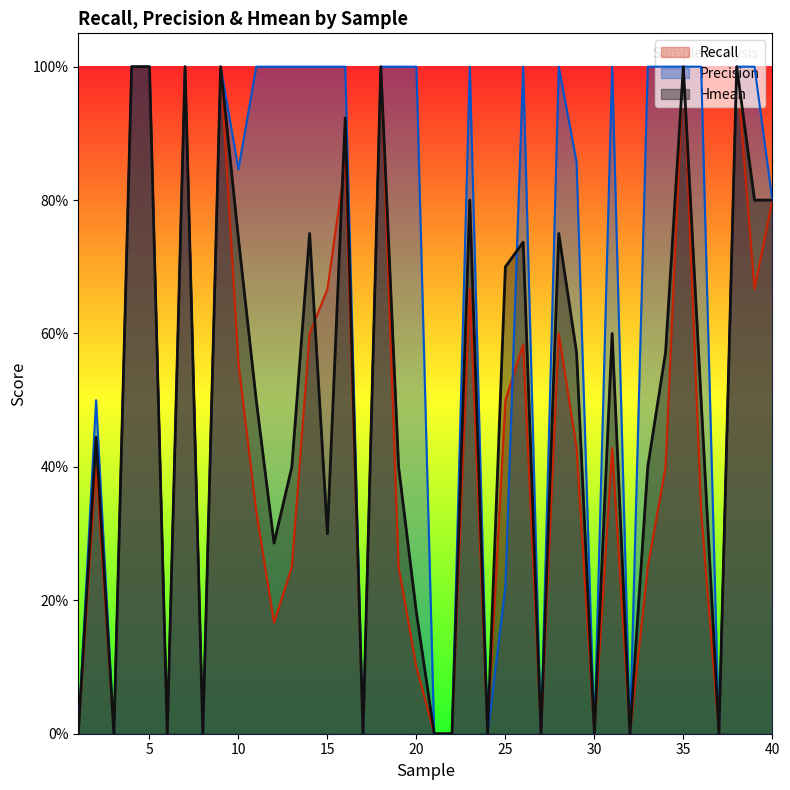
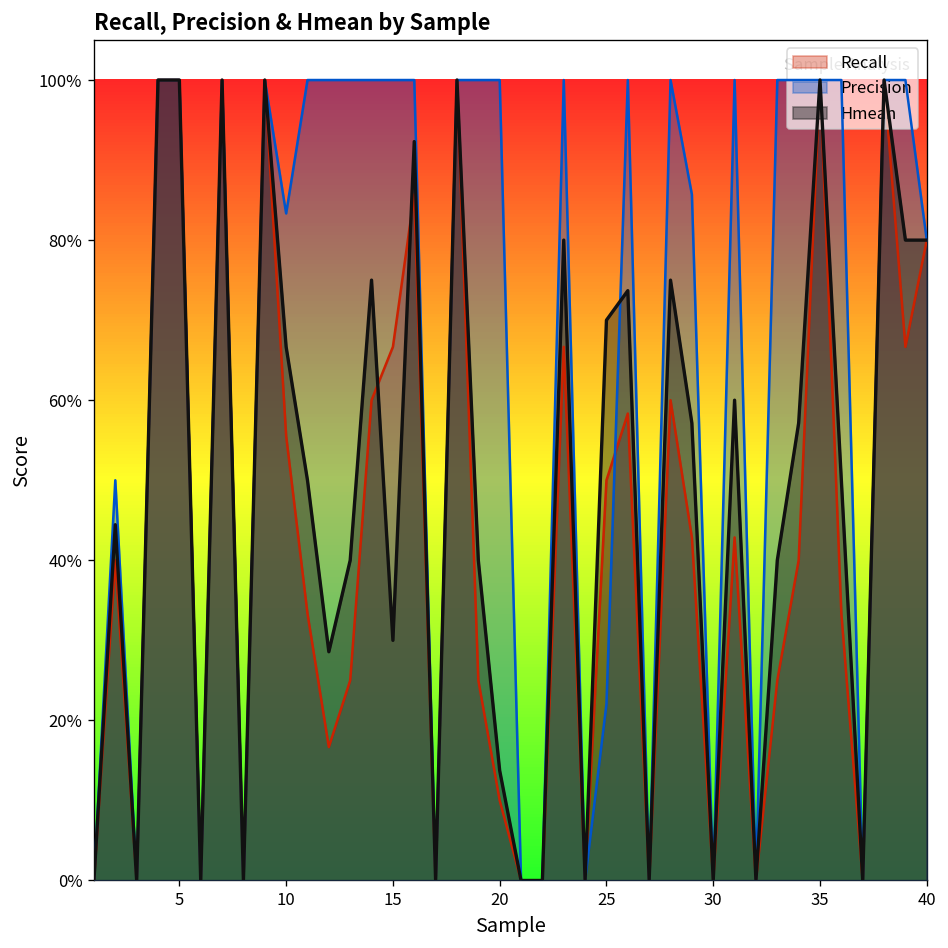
Precision, 10: 85% -> 83%
Hmean, 10: 74% -> 67%
Hmean, 20: 18% -> 14%
